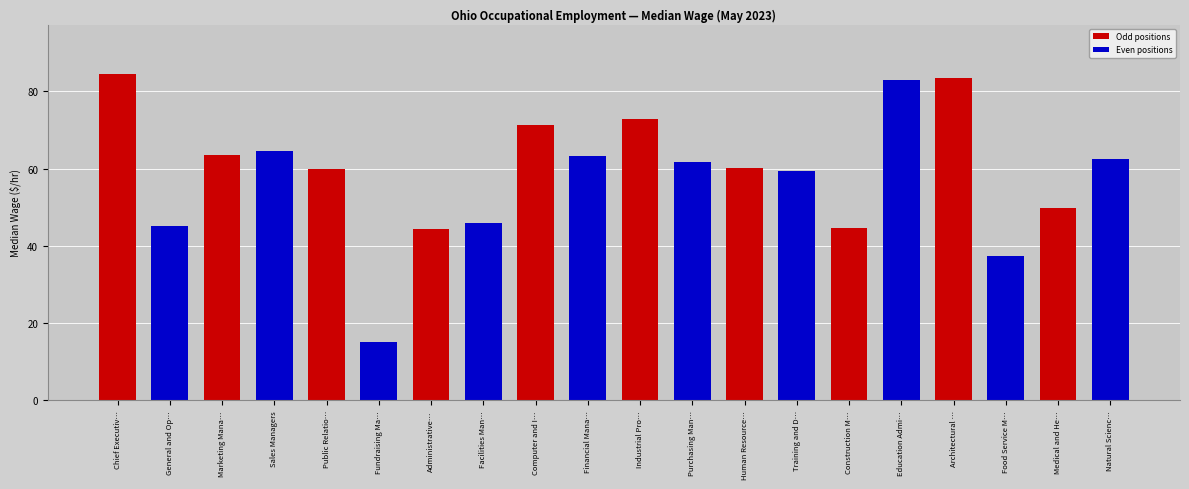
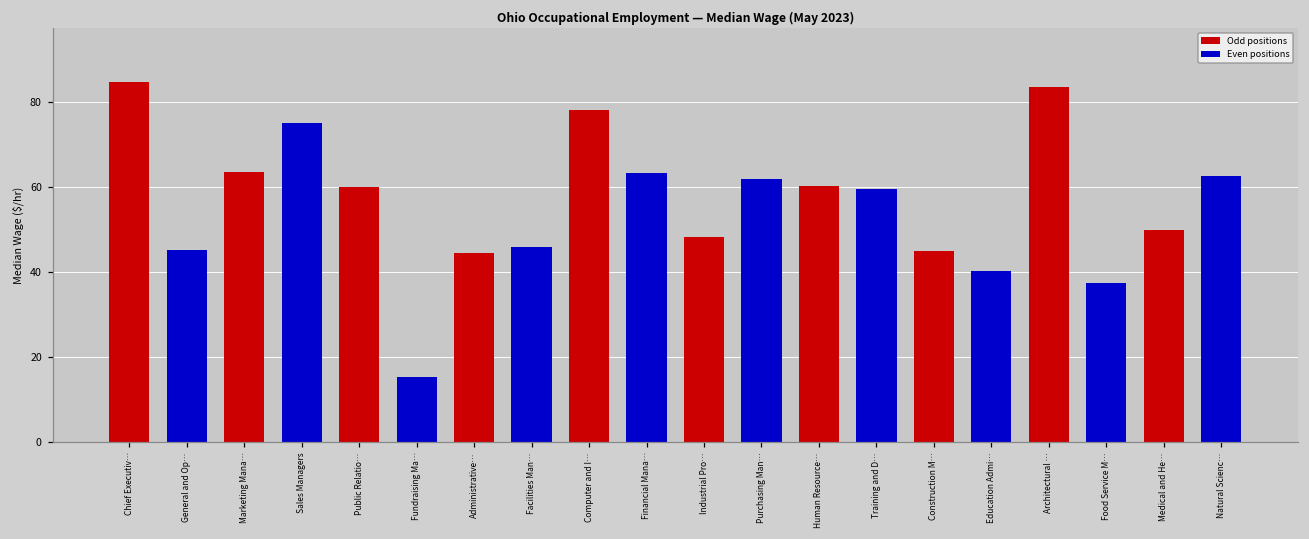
Sales Managers: 65 -> 75
Computer and I…: 71 -> 78
Industrial Pro…: 73 -> 48
Education Admi…: 83 -> 40
